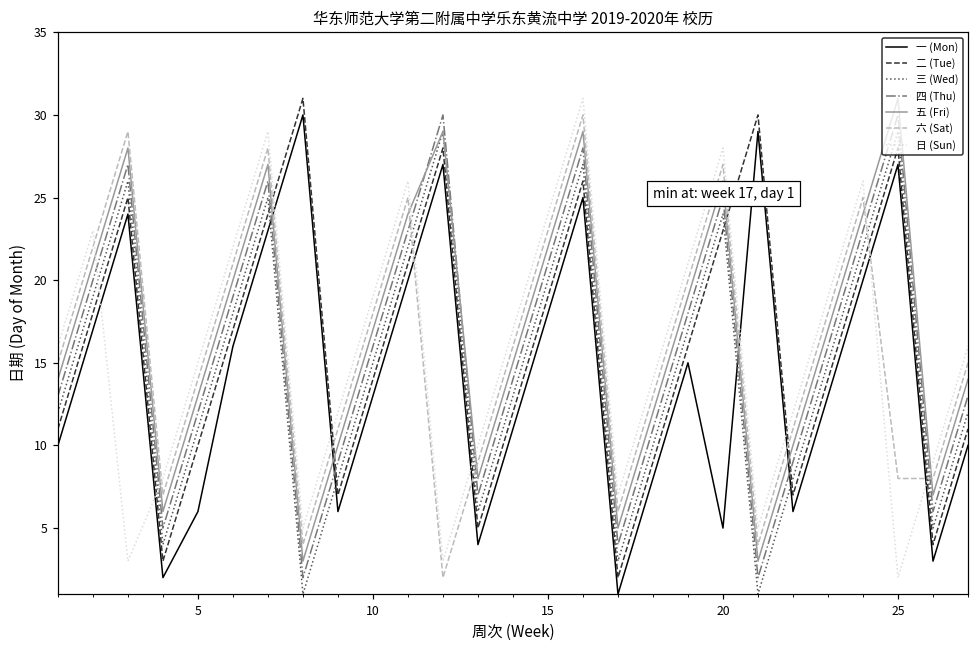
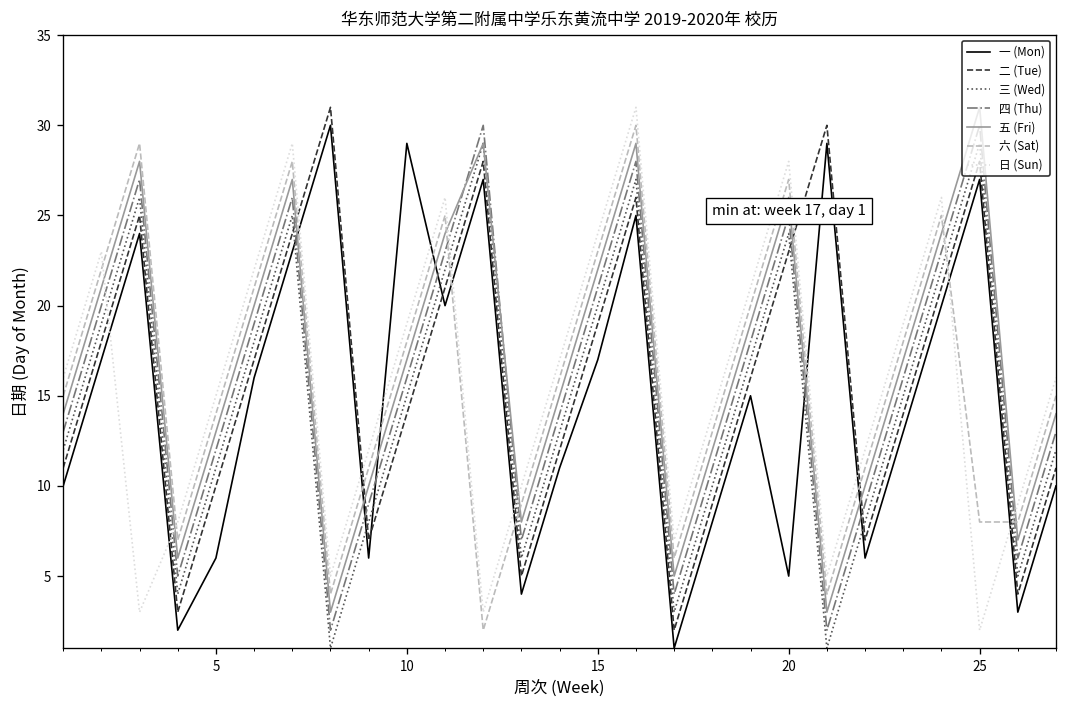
一 (Mon), 10: 13 -> 29
一 (Mon), 15: 18 -> 17
